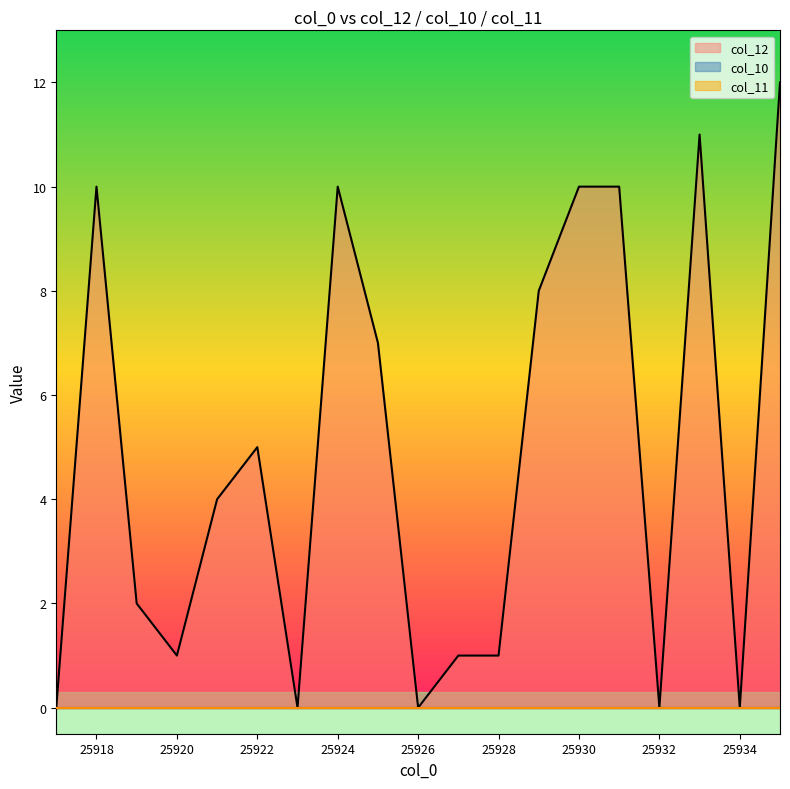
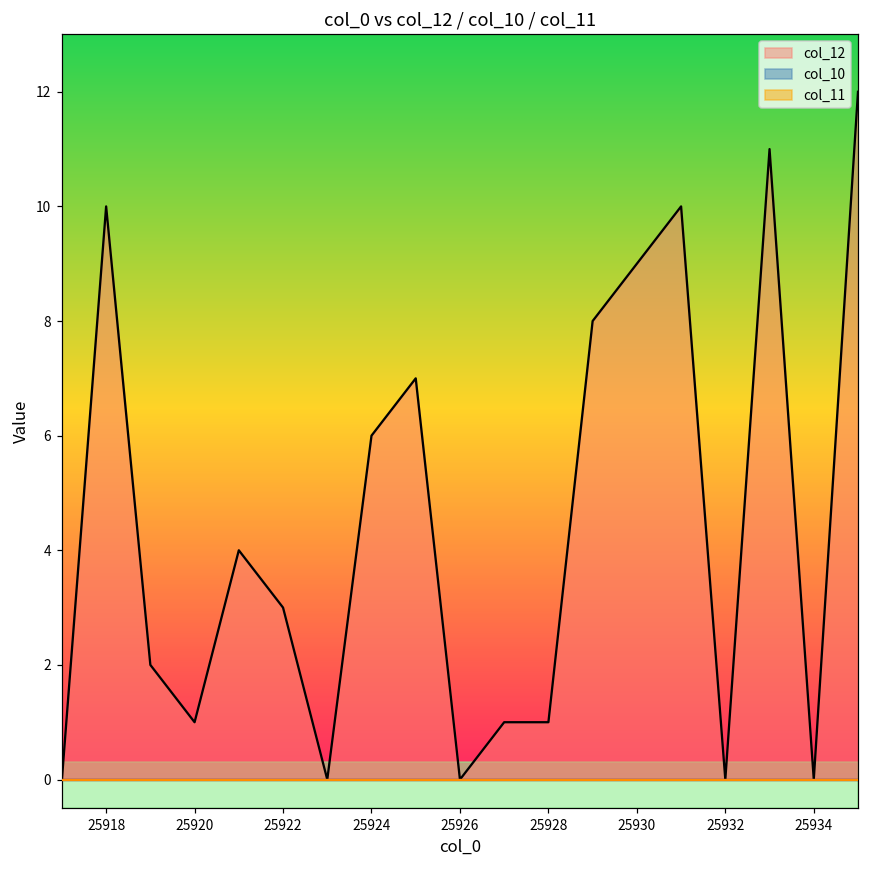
col_12, 25922: 5 -> 3
col_12, 25924: 10 -> 6
col_12, 25930: 10 -> 9
